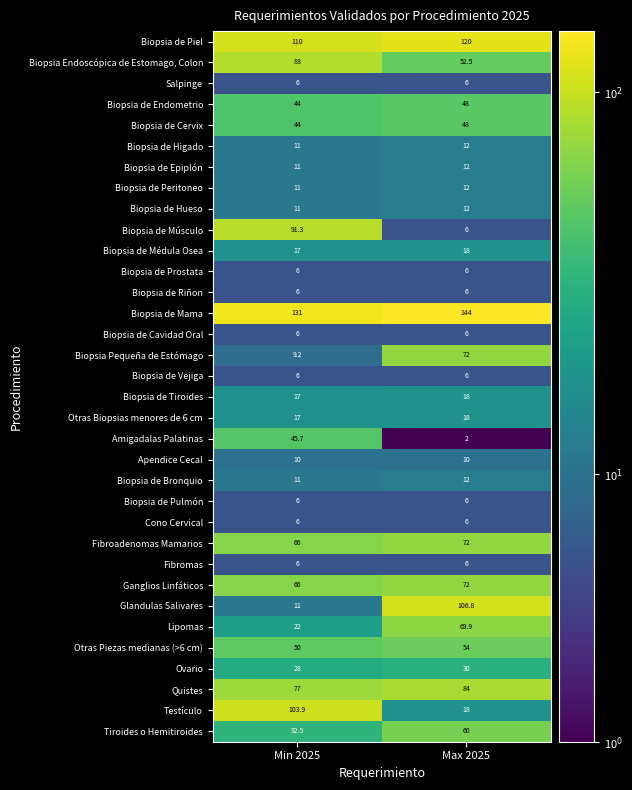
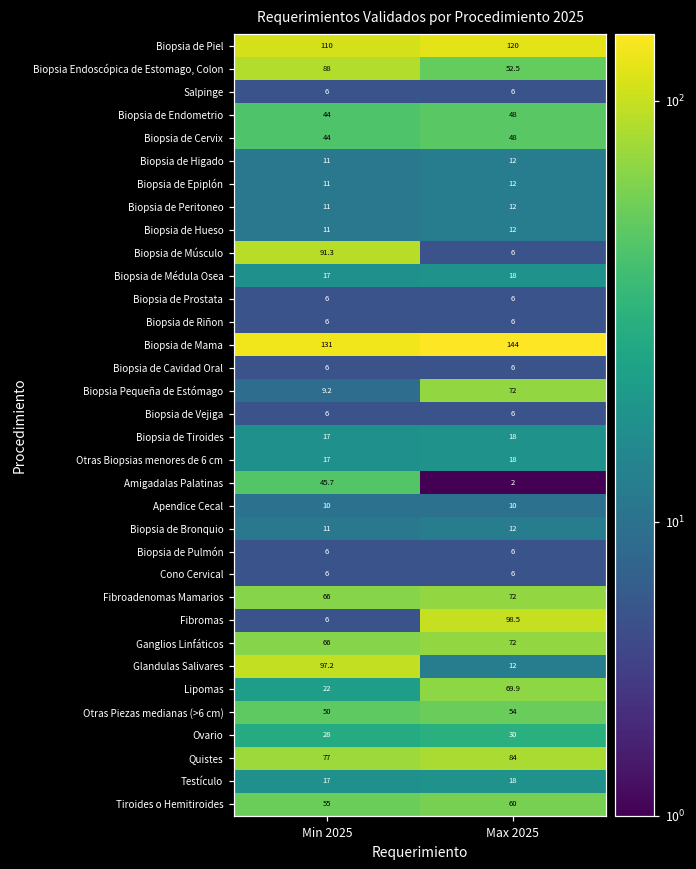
Fibromas, Max 2025: 6 -> 98.5
Glandulas Salivares, Min 2025: 11 -> 97.2
Glandulas Salivares, Max 2025: 106.8 -> 12
Testículo, Min 2025: 103.9 -> 17
Tiroides o Hemitiroides, Min 2025: 32.5 -> 55
